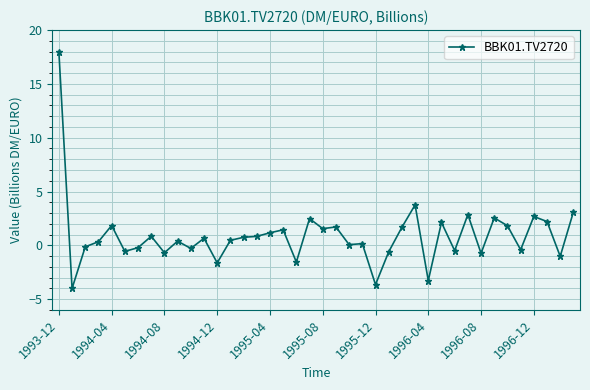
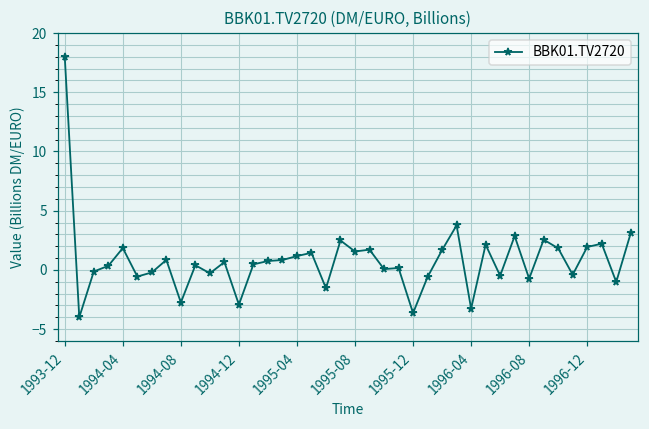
1994-08: -0.7 -> -2.8
1994-12: -1.6 -> -2.9
1996-12: 2.7 -> 1.9
